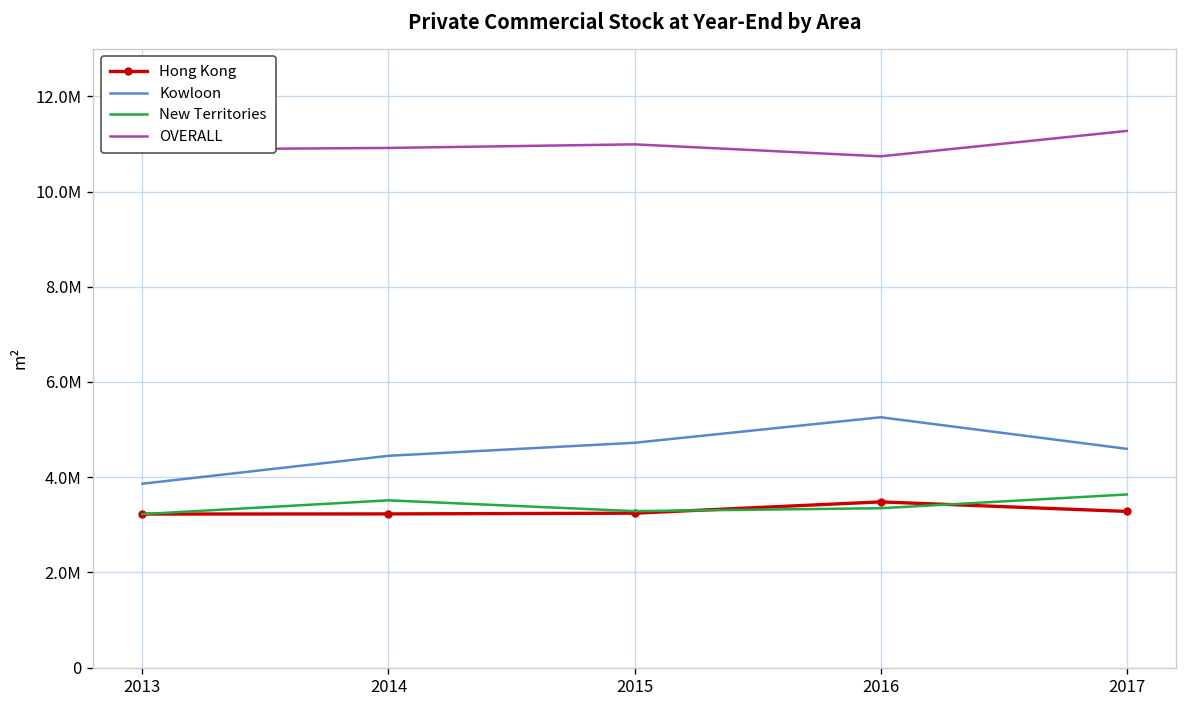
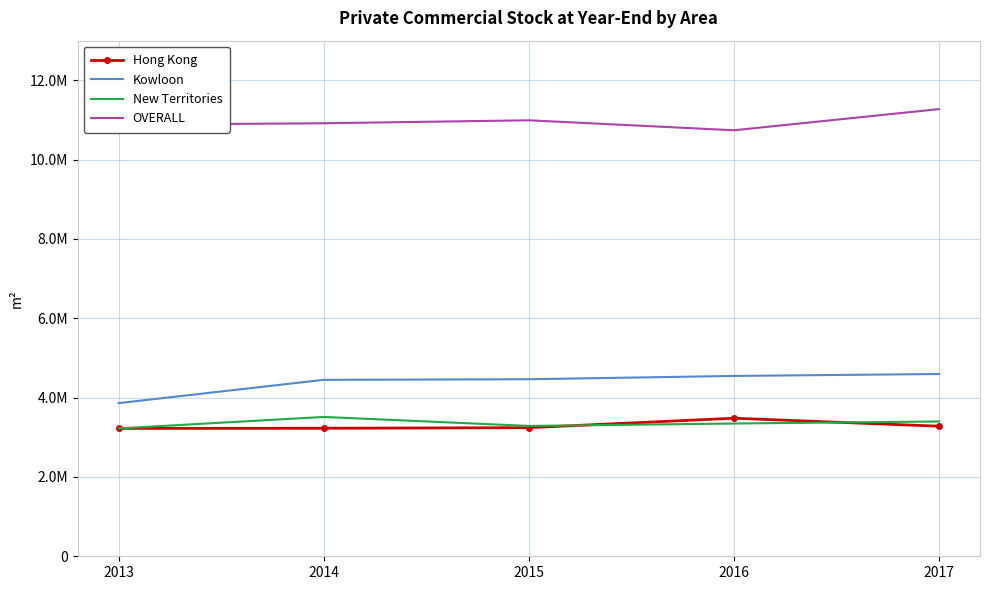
Kowloon, 2015: 4700000 -> 4500000
Kowloon, 2016: 5300000 -> 4500000
New Territories, 2017: 3600000 -> 3400000
